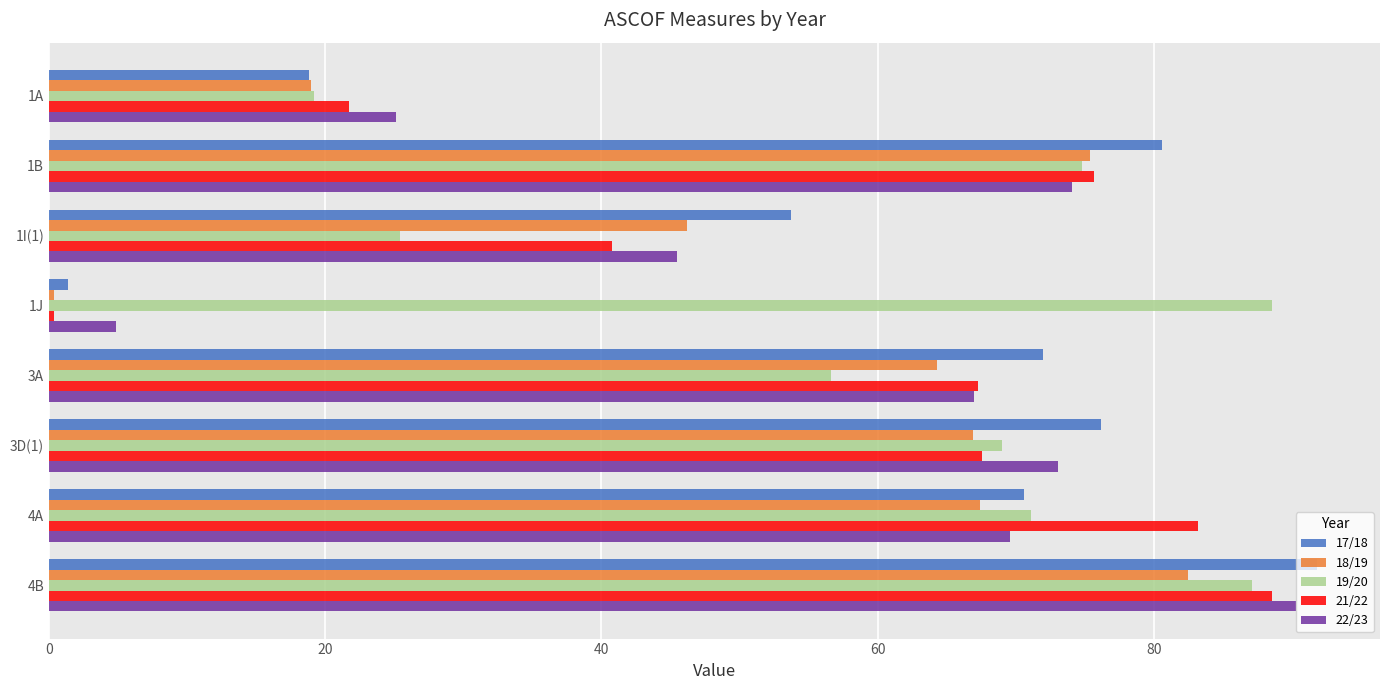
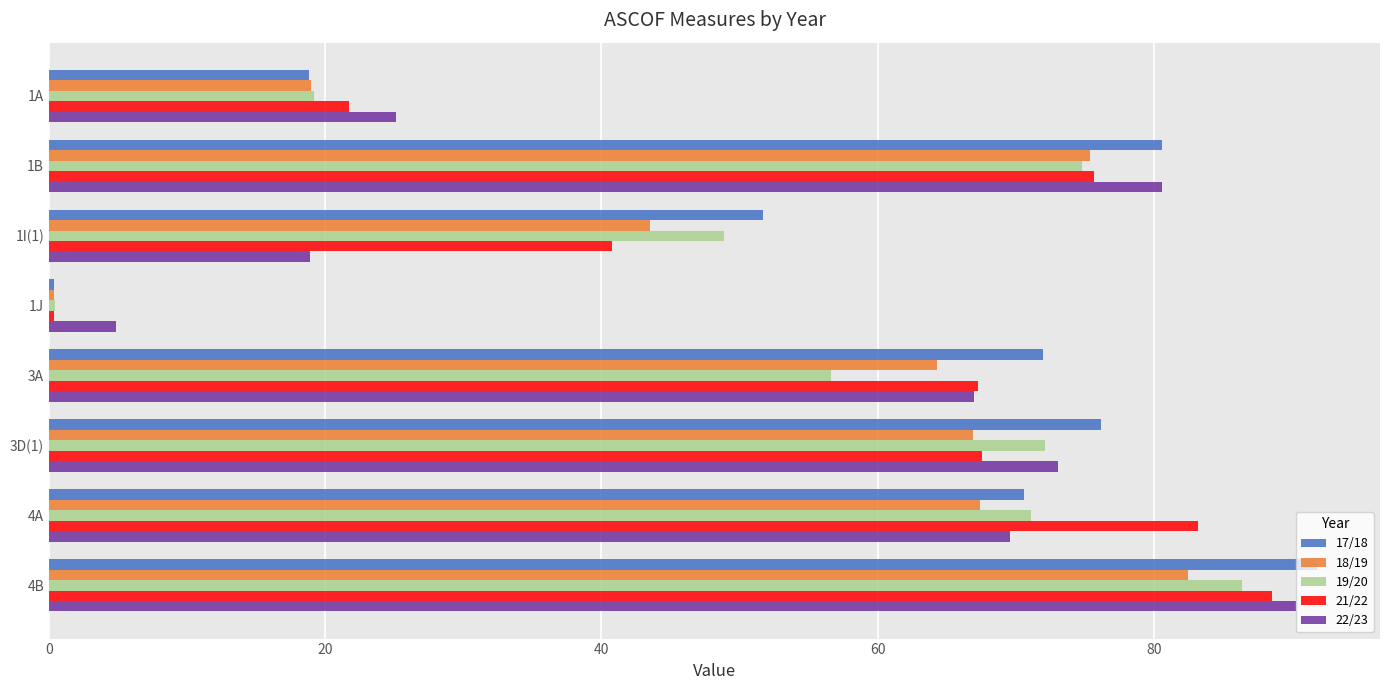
22/23, 1B: 74.1 -> 80.6
17/18, 1I(1): 53.7 -> 51.7
18/19, 1I(1): 46.2 -> 43.5
19/20, 1I(1): 25.4 -> 48.9
22/23, 1I(1): 45.5 -> 18.9
17/18, 1J: 1.4 -> 0.4
19/20, 1J: 88.6 -> 0.4
19/20, 3D(1): 69.0 -> 72.1
19/20, 4B: 87.1 -> 86.4
